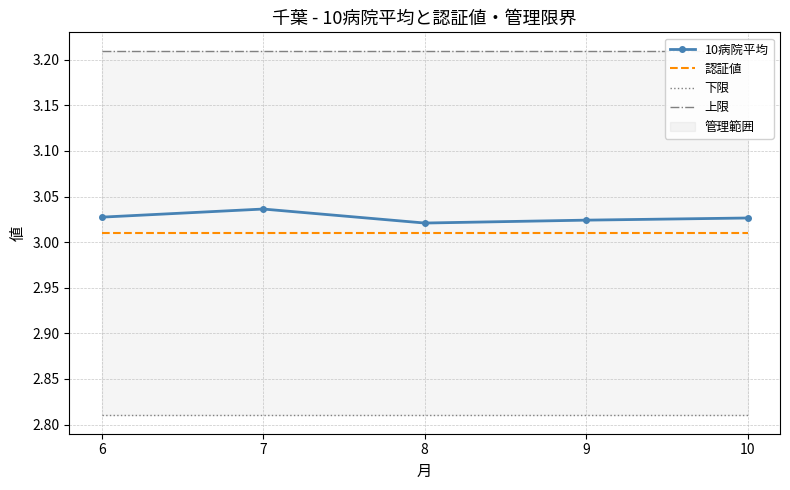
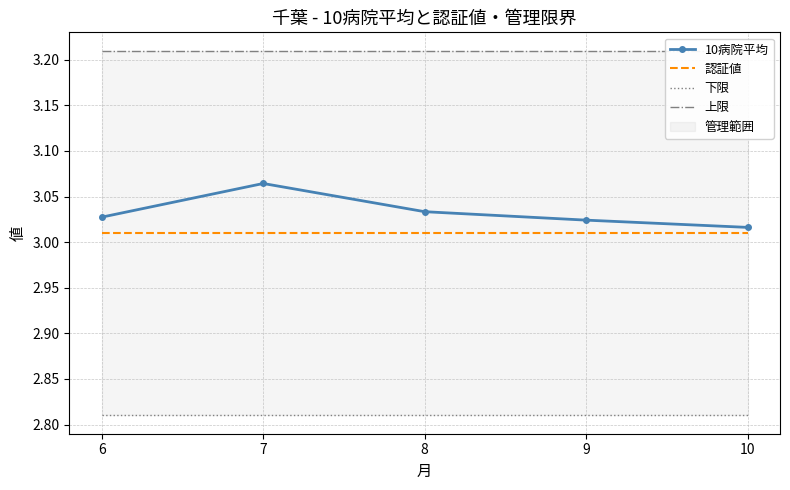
10病院平均, 7: 3.04 -> 3.06
10病院平均, 8: 3.02 -> 3.03
10病院平均, 10: 3.03 -> 3.02
